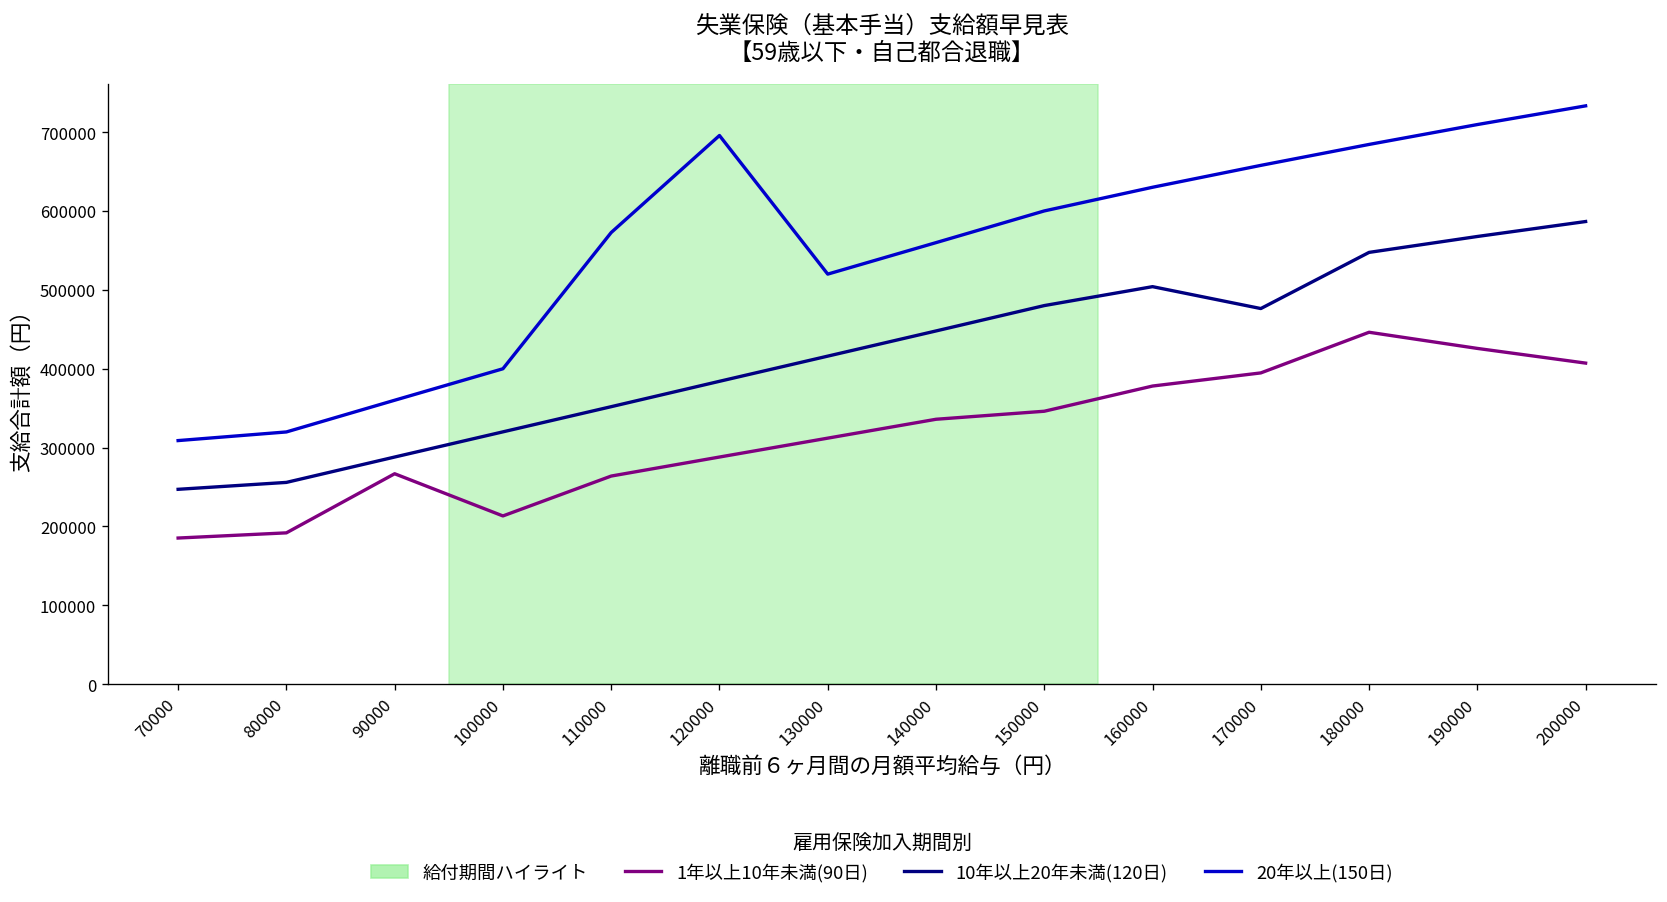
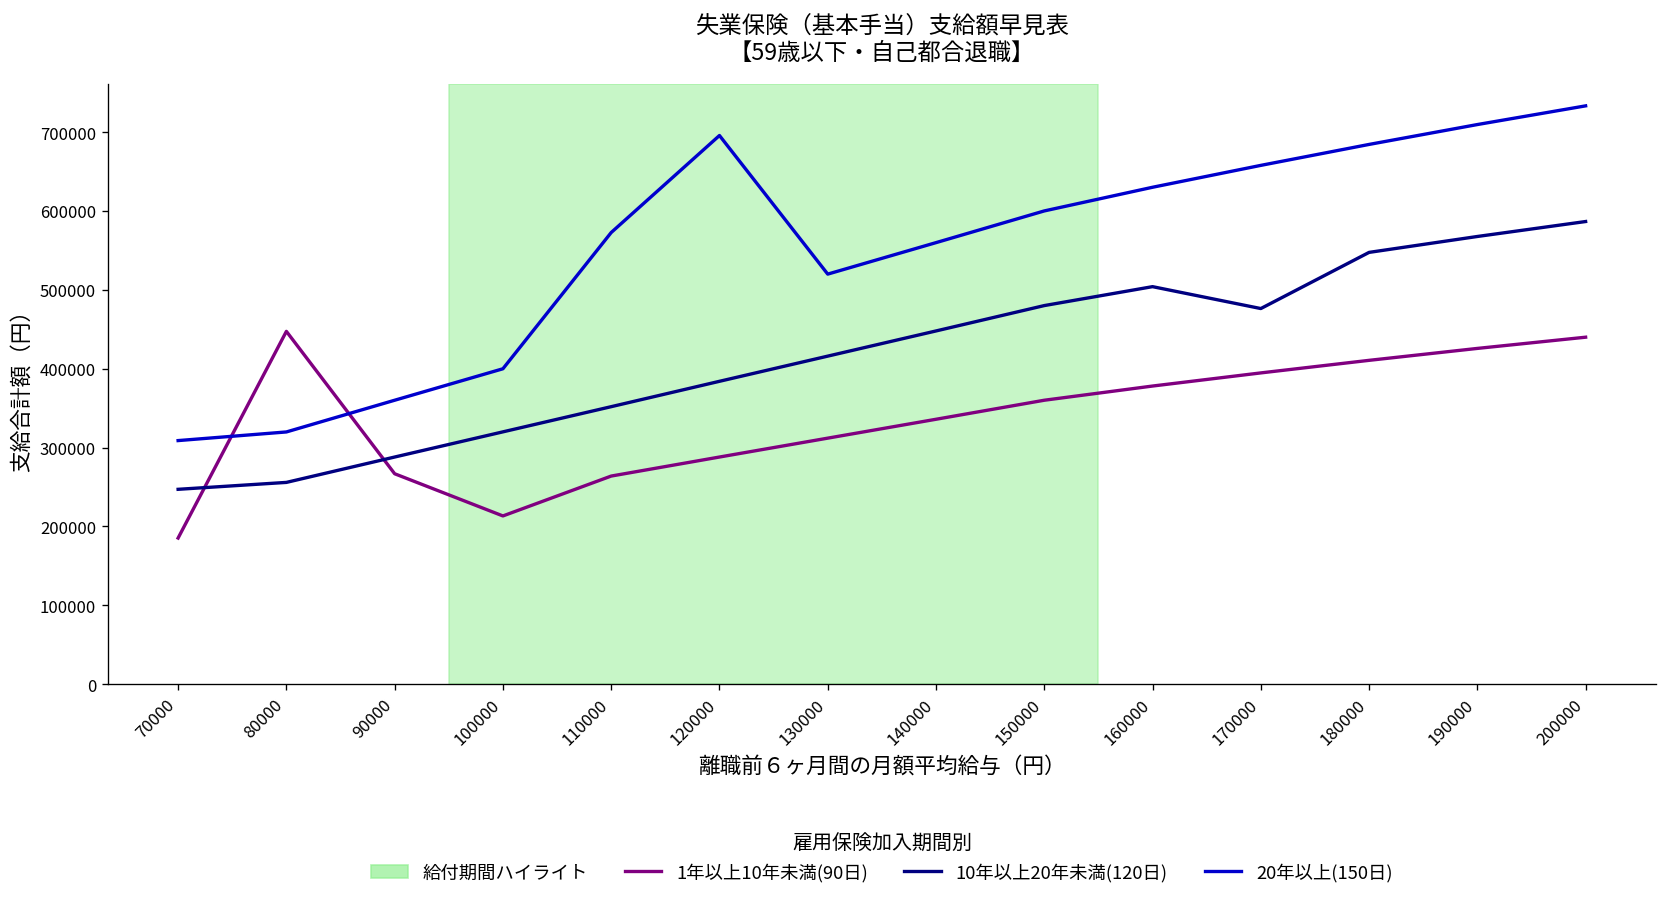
1年以上10年未満(90日), 80000: 190000 -> 450000
1年以上10年未満(90日), 150000: 350000 -> 360000
1年以上10年未満(90日), 180000: 450000 -> 410000
1年以上10年未満(90日), 200000: 410000 -> 440000
